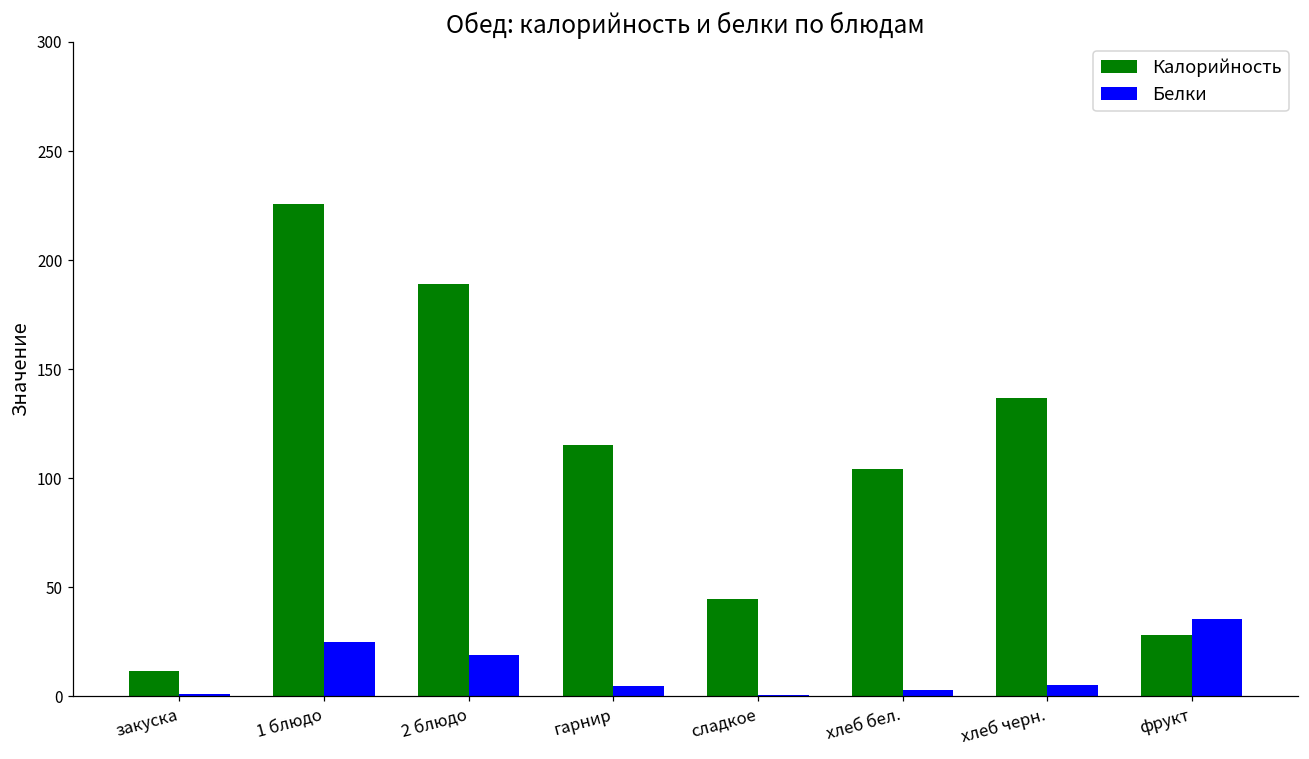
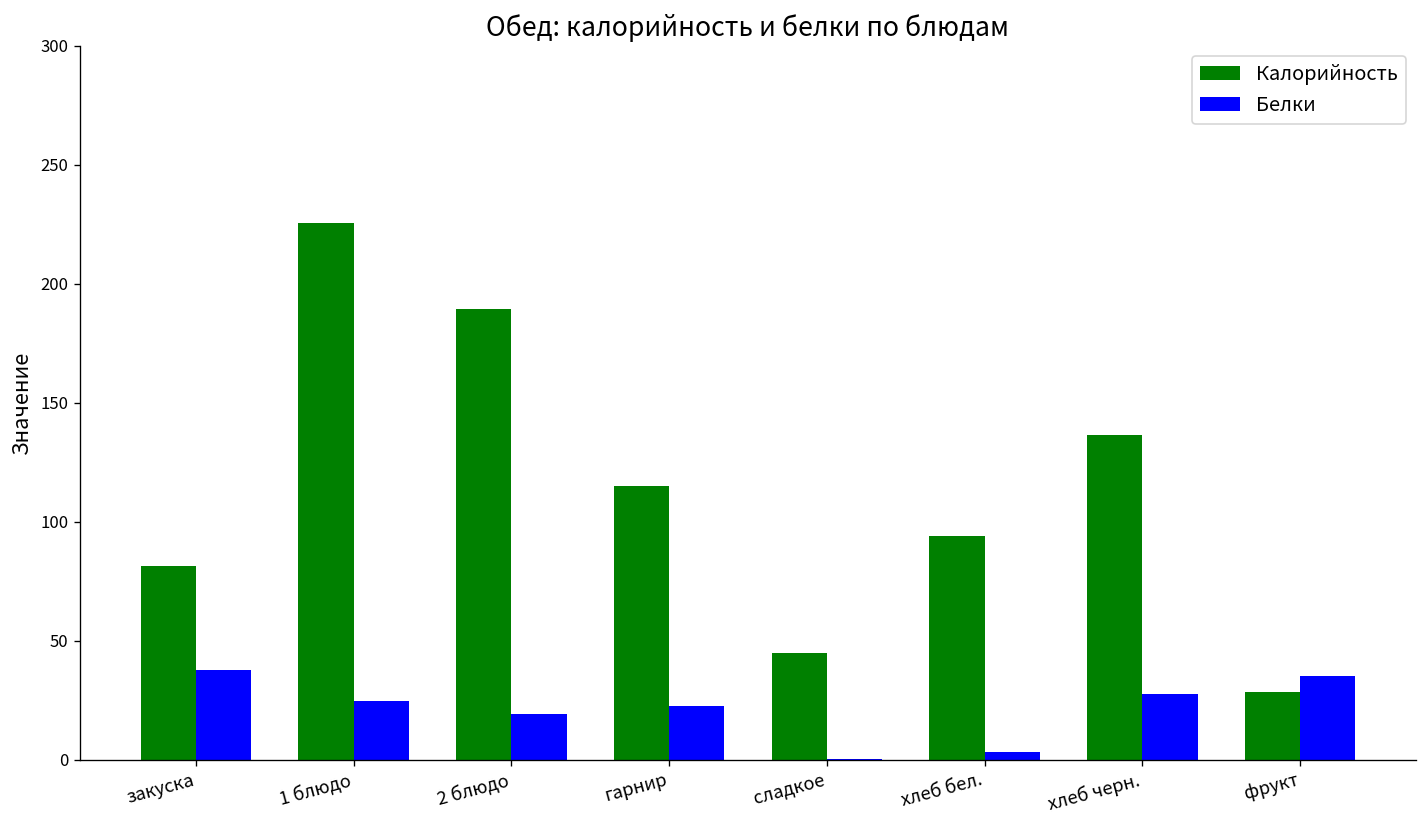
Калорийность, закуска: 11 -> 82
Белки, закуска: 1 -> 38
Белки, гарнир: 5 -> 22
Калорийность, хлеб бел.: 104 -> 94
Белки, хлеб черн.: 5 -> 28
